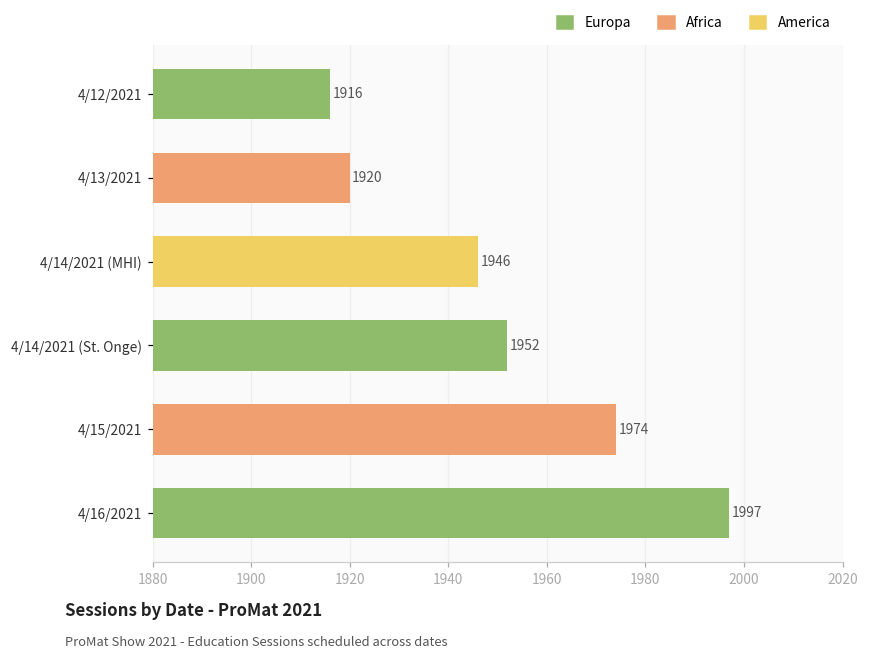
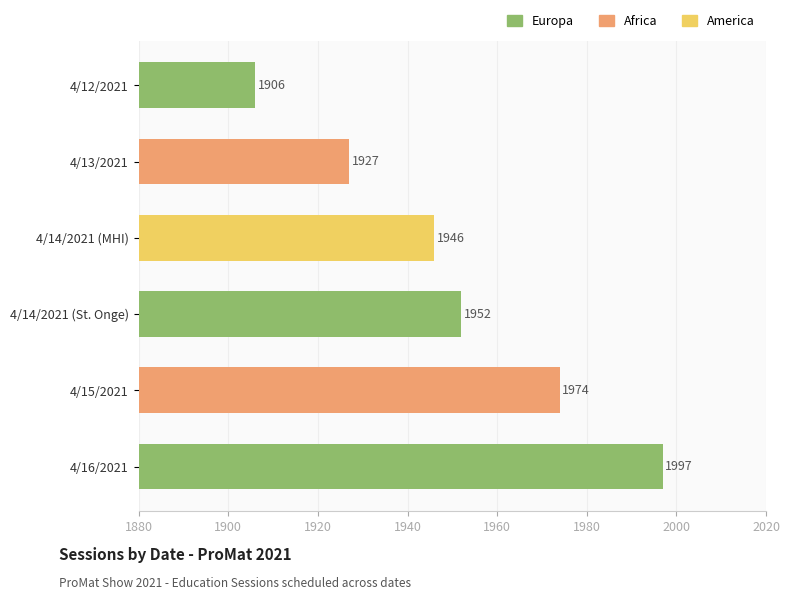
4/12/2021: 1916 -> 1906
4/13/2021: 1920 -> 1927
